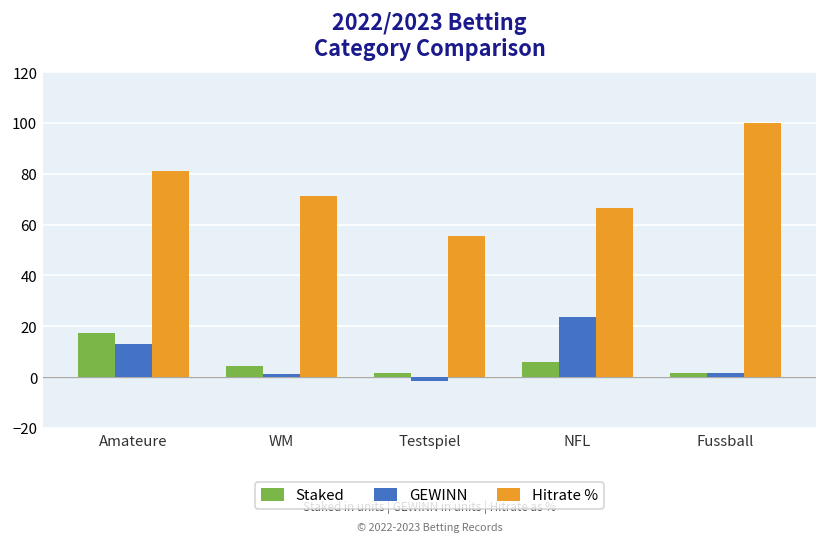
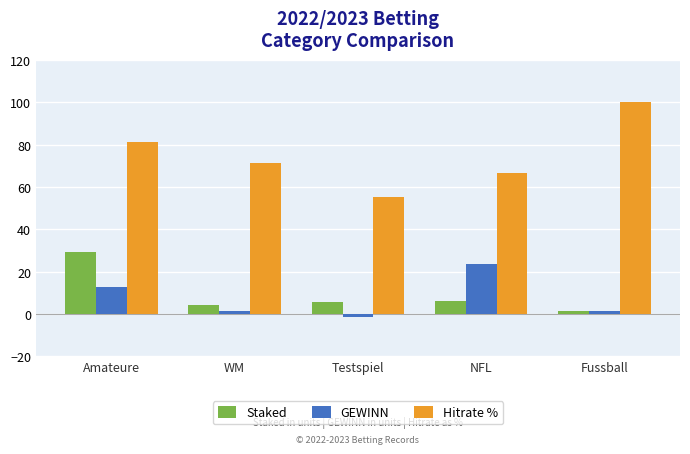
Staked, Amateure: 18 -> 30
Staked, Testspiel: 2 -> 6
